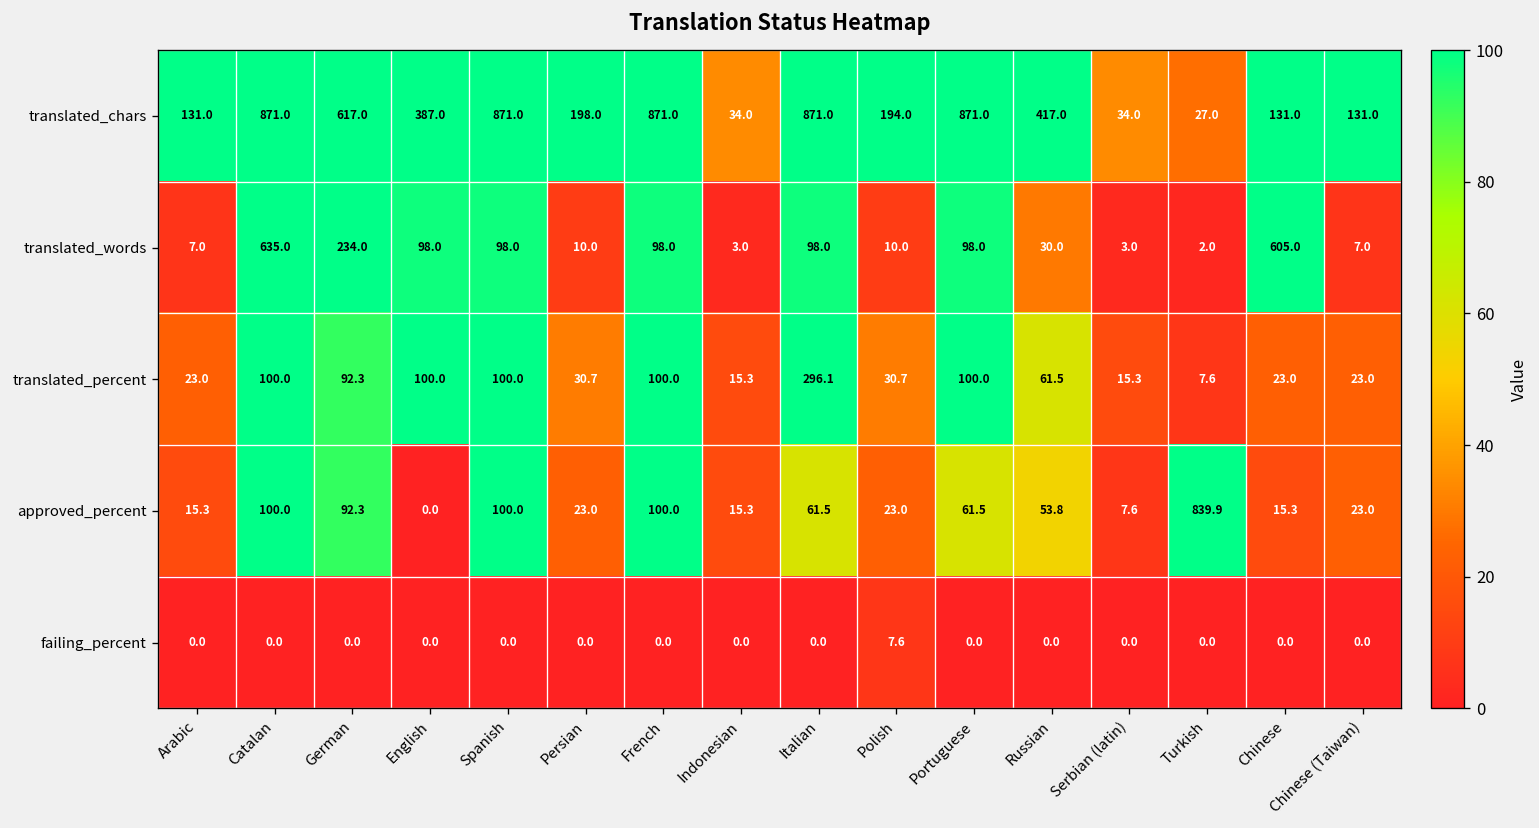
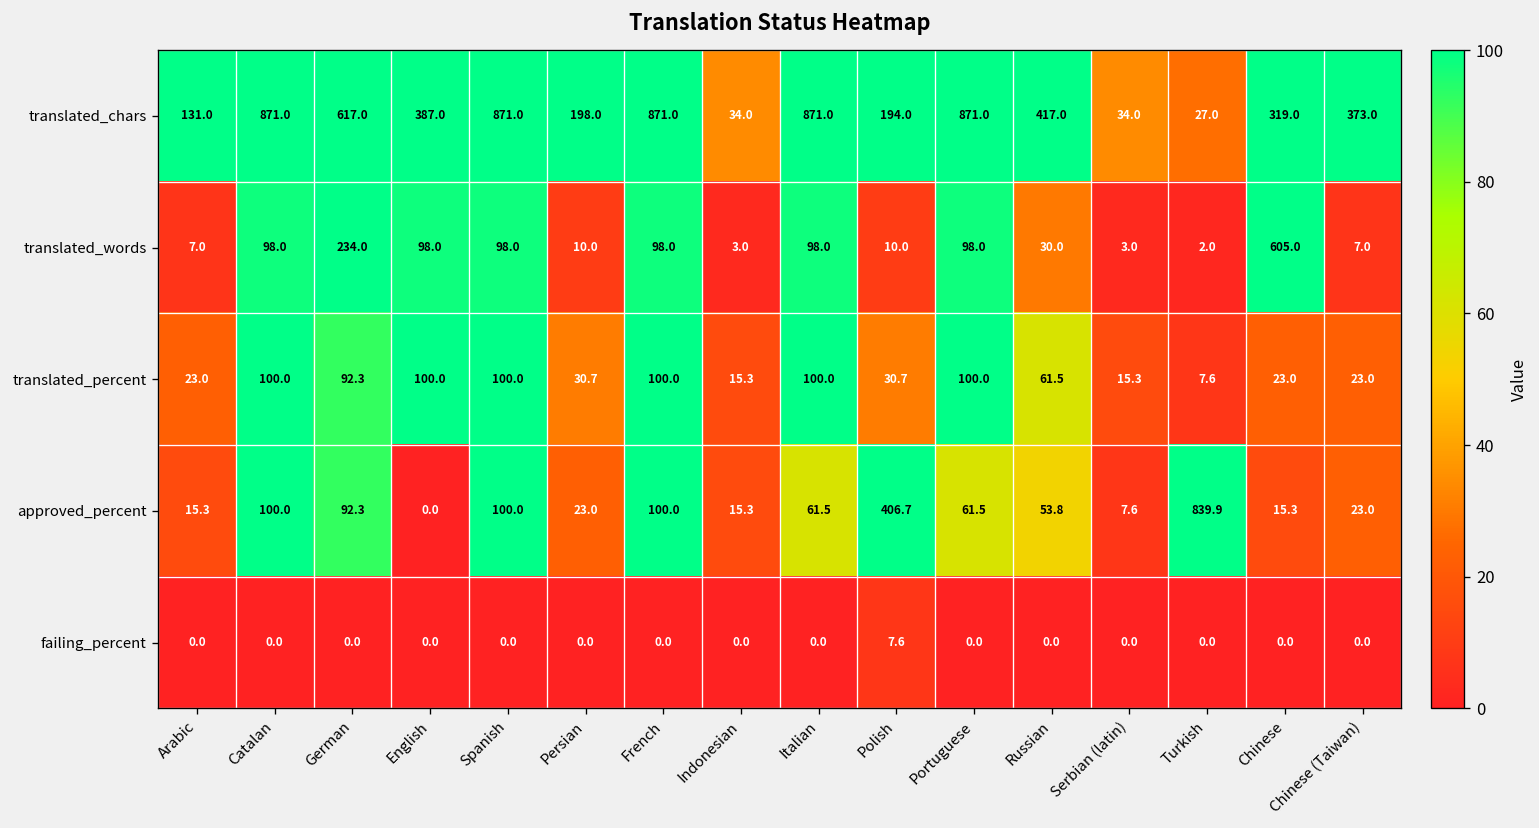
translated_chars, Chinese: 131.0 -> 319.0
translated_chars, Chinese (Taiwan): 131.0 -> 373.0
translated_words, Catalan: 635.0 -> 98.0
translated_percent, Italian: 296.1 -> 100.0
approved_percent, Polish: 23.0 -> 406.7
